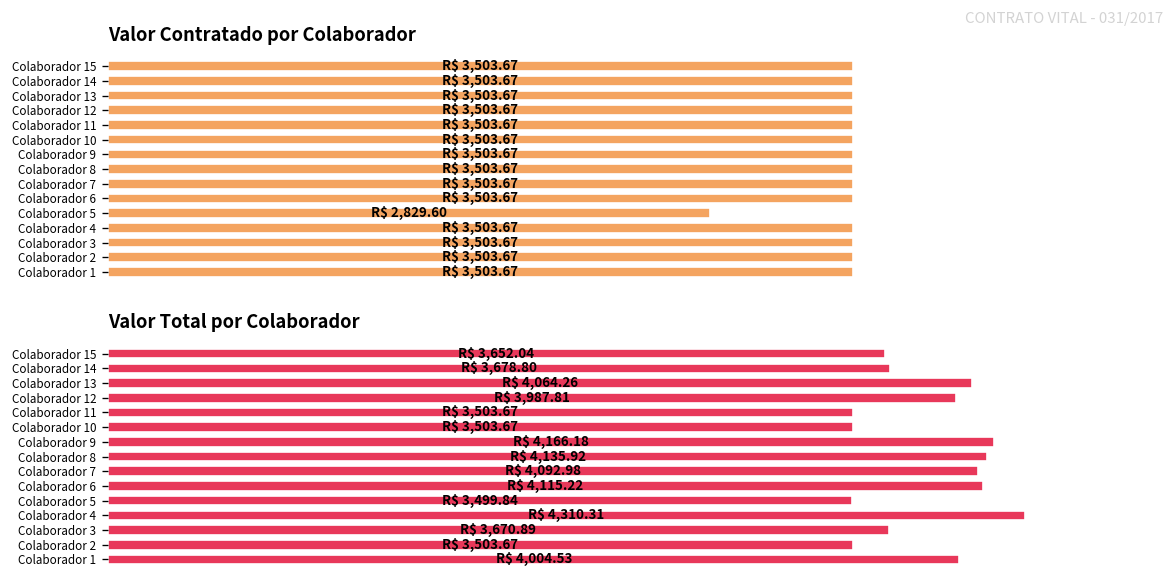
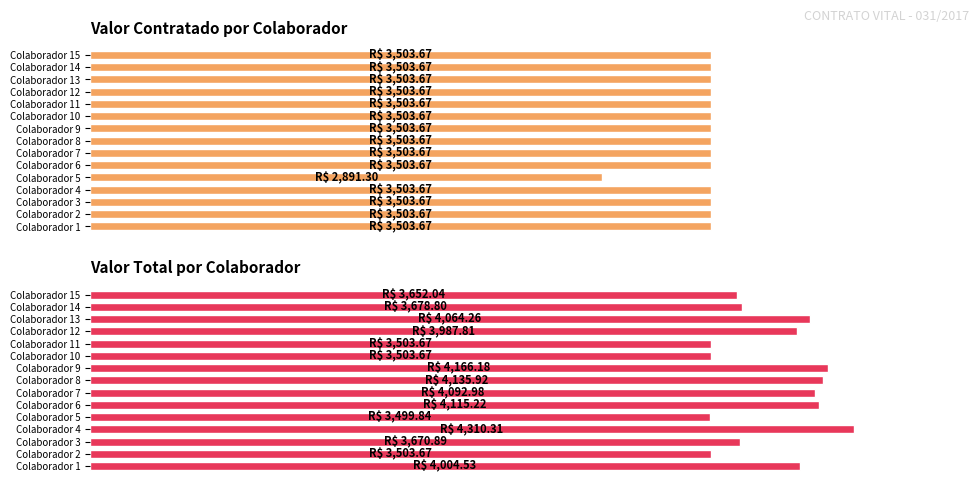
Valor Contratado por Colaborador, Colaborador 5: 2,829.60 -> 2,891.30
